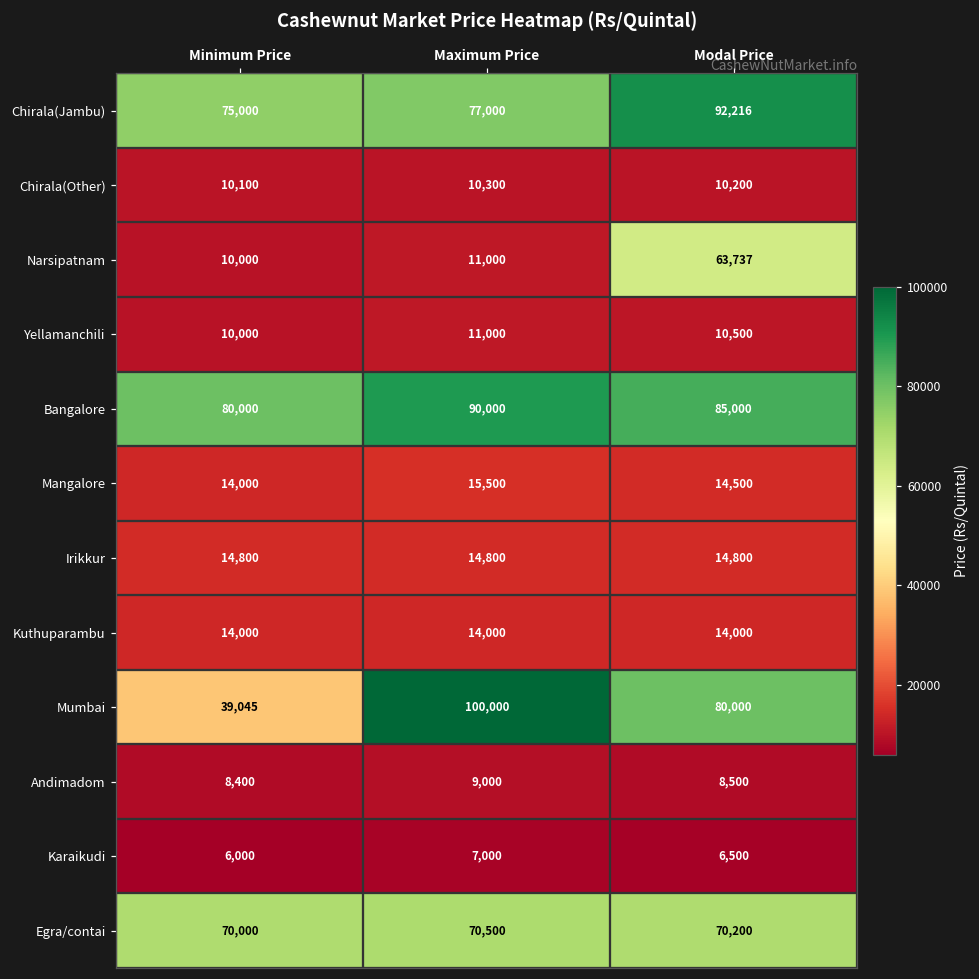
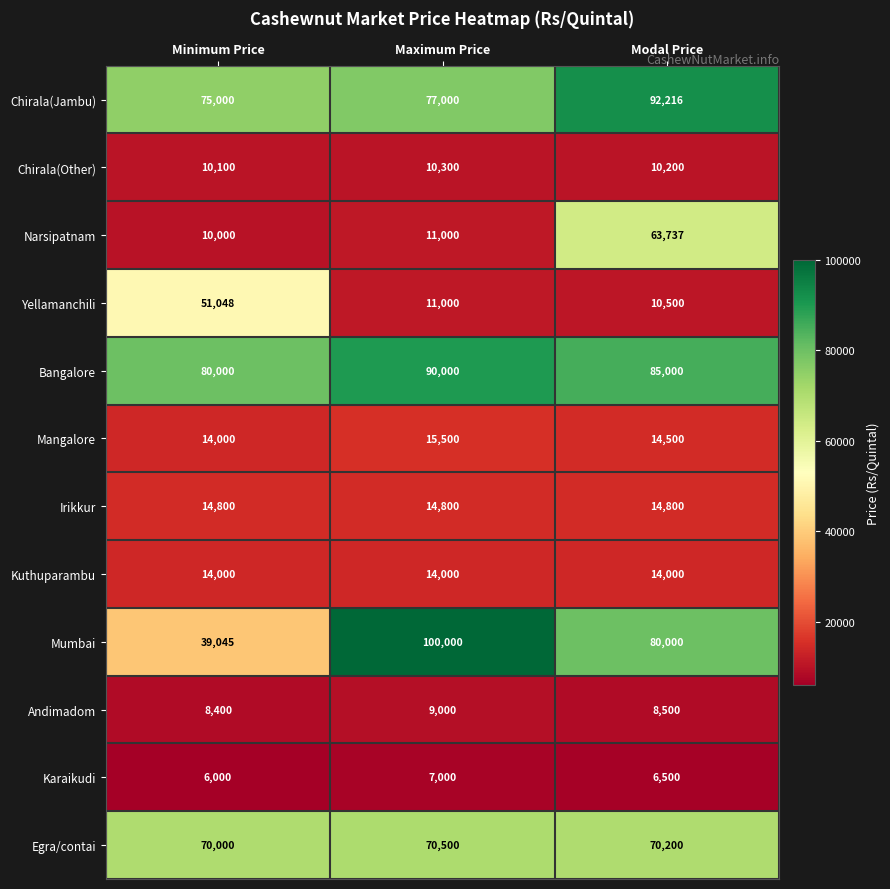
Yellamanchili, Minimum Price: 10,000 -> 51,048
